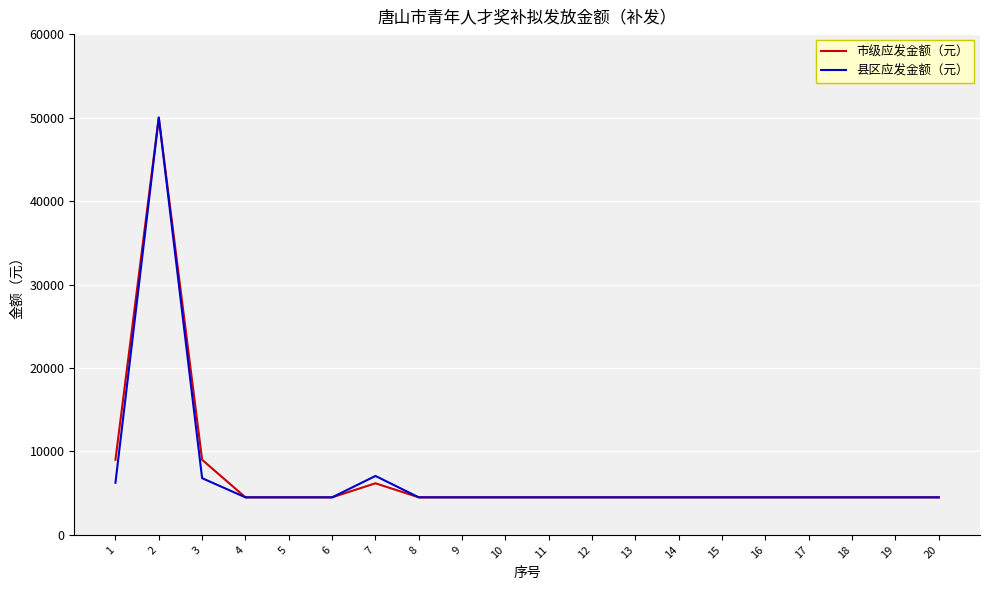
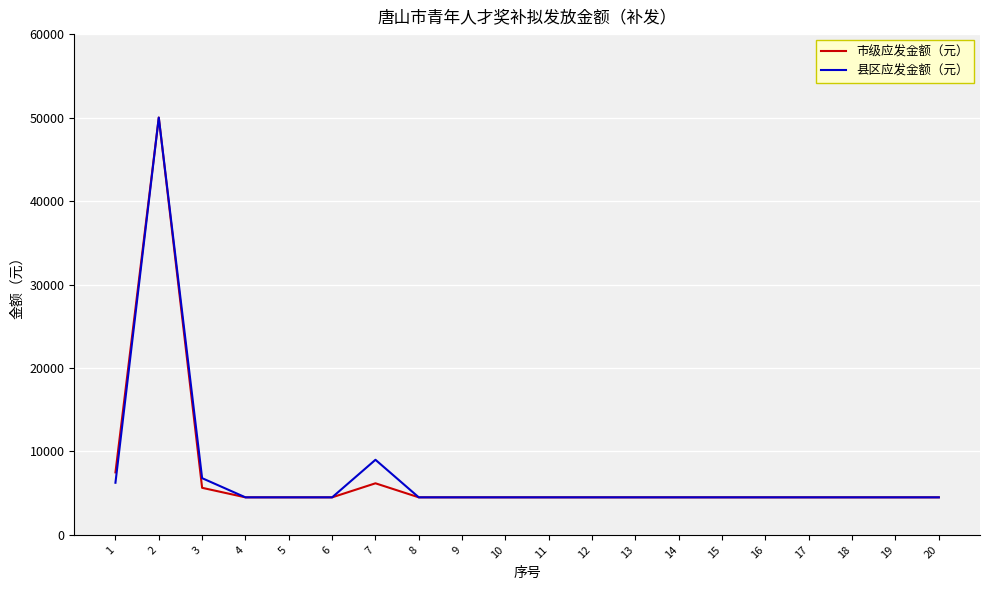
市级应发金额（元）, 1: 9000 -> 7000
市级应发金额（元）, 3: 9000 -> 6000
县区应发金额（元）, 7: 7000 -> 9000
